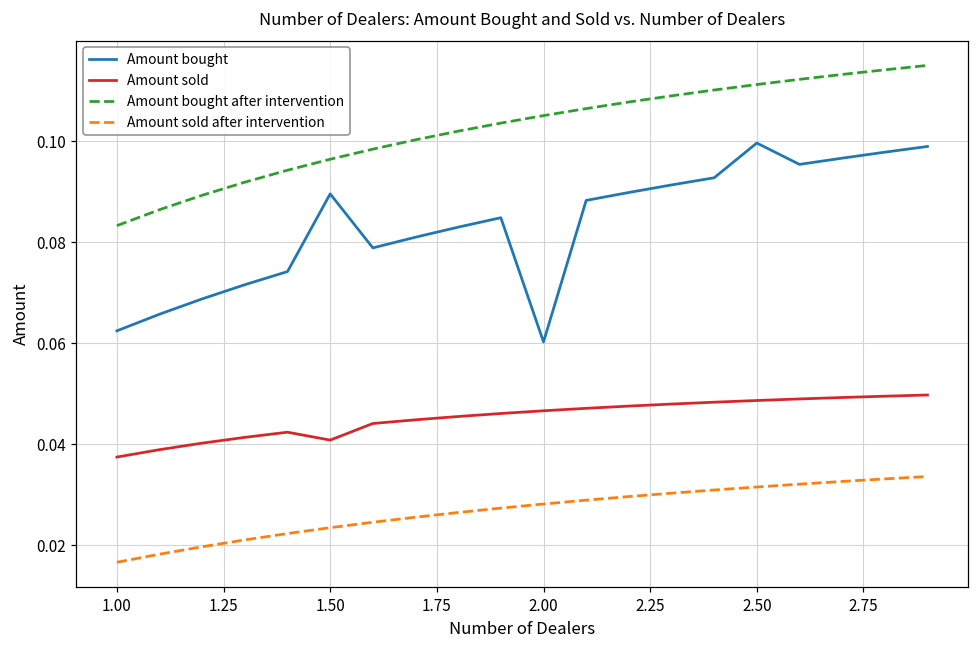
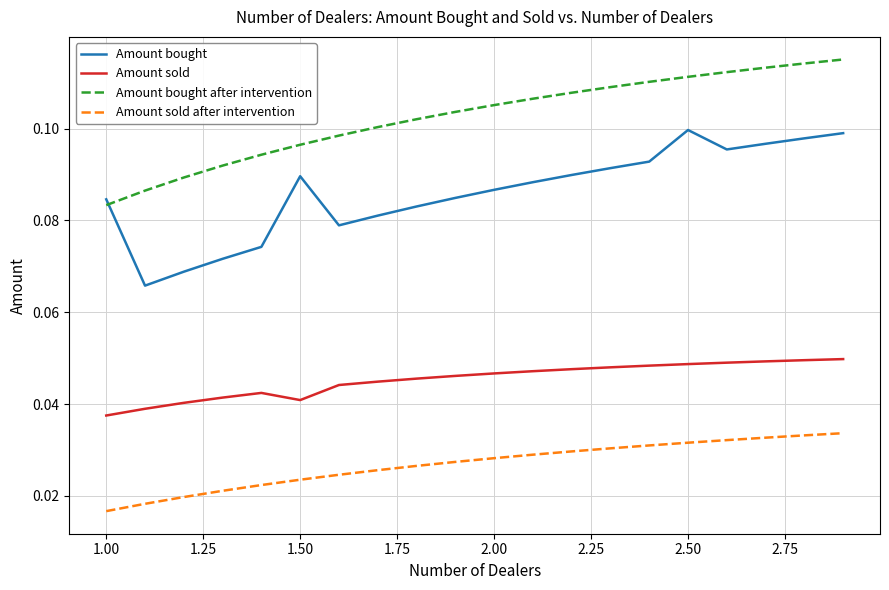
Amount bought, 1.00: 0.063 -> 0.085
Amount bought, 2.00: 0.060 -> 0.087
